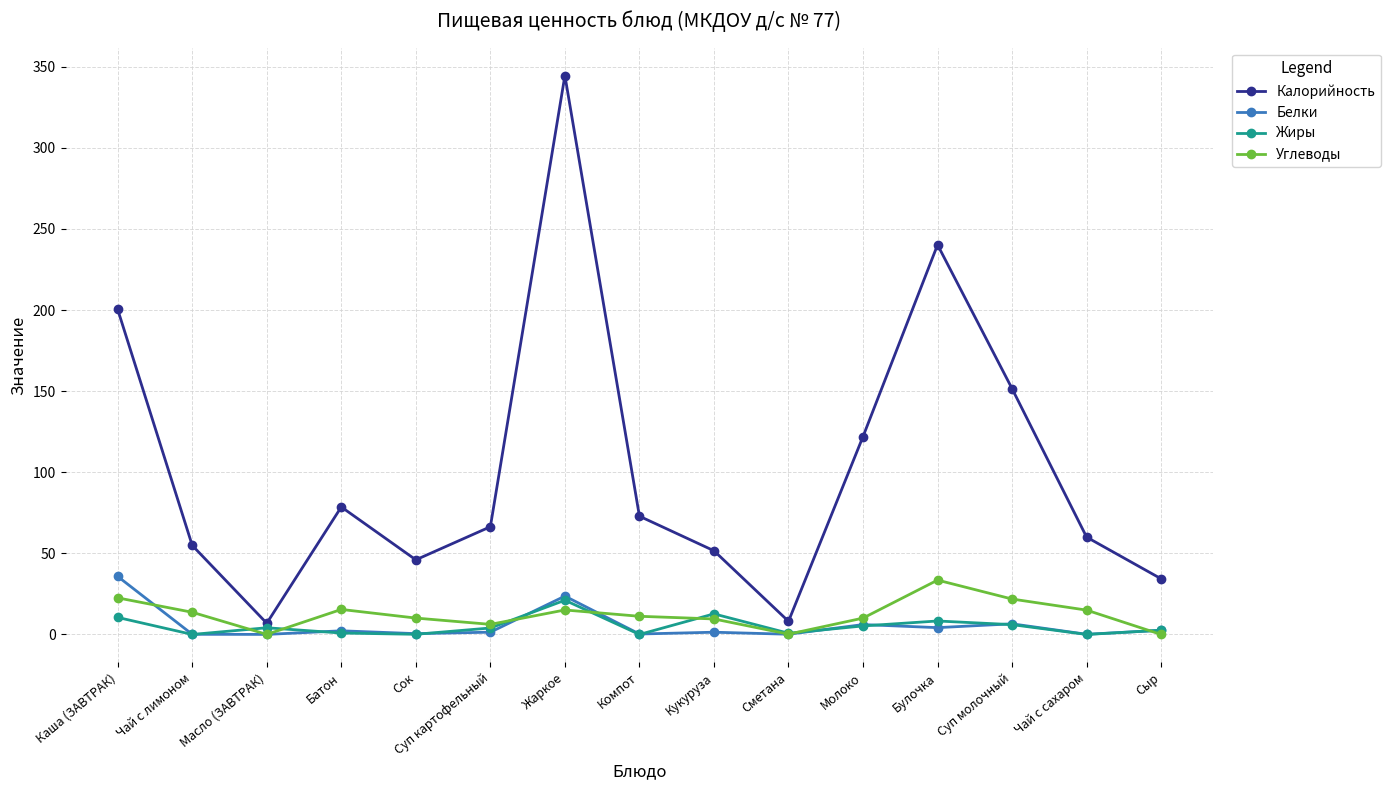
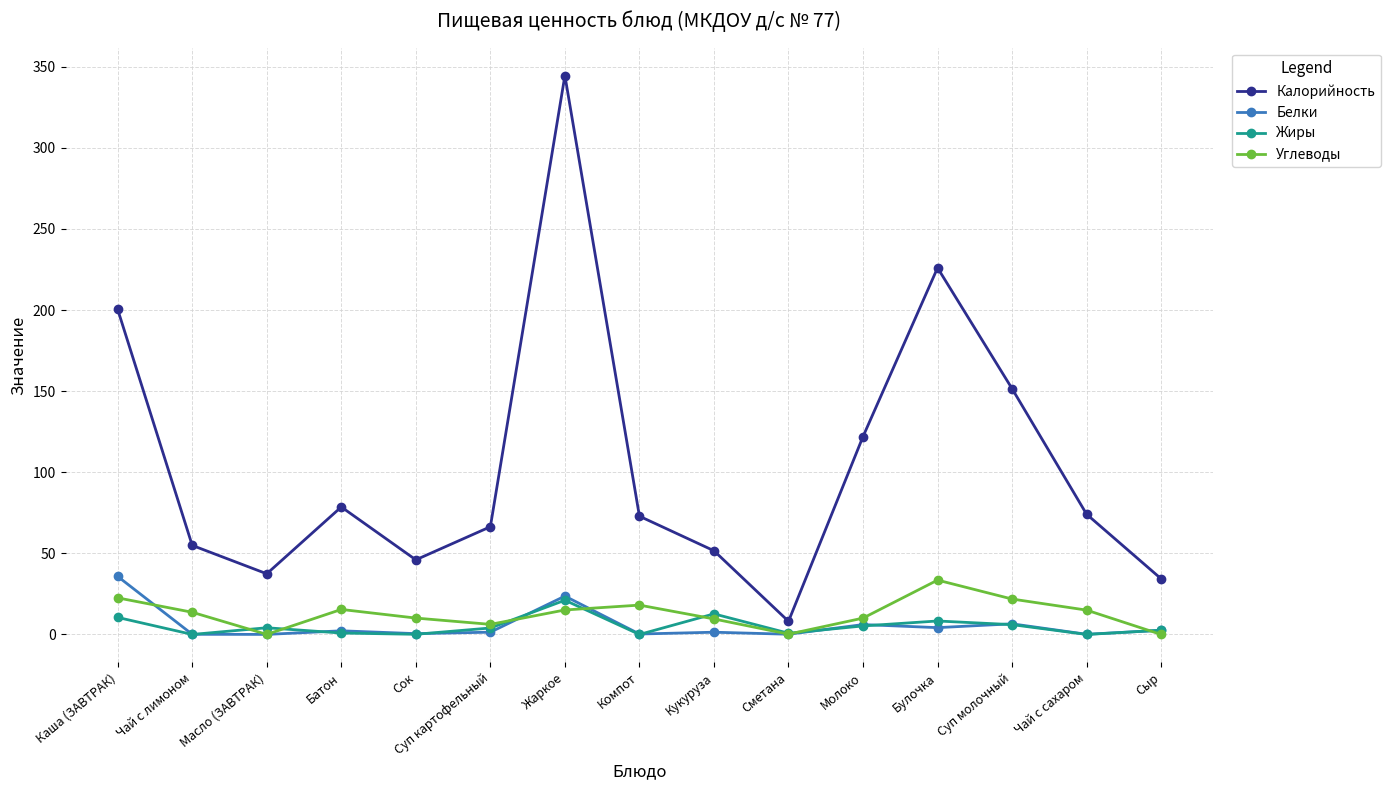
Калорийность, Масло (ЗАВТРАК): 7 -> 37
Углеводы, Компот: 11 -> 18
Калорийность, Булочка: 240 -> 226
Калорийность, Чай с сахаром: 60 -> 74
